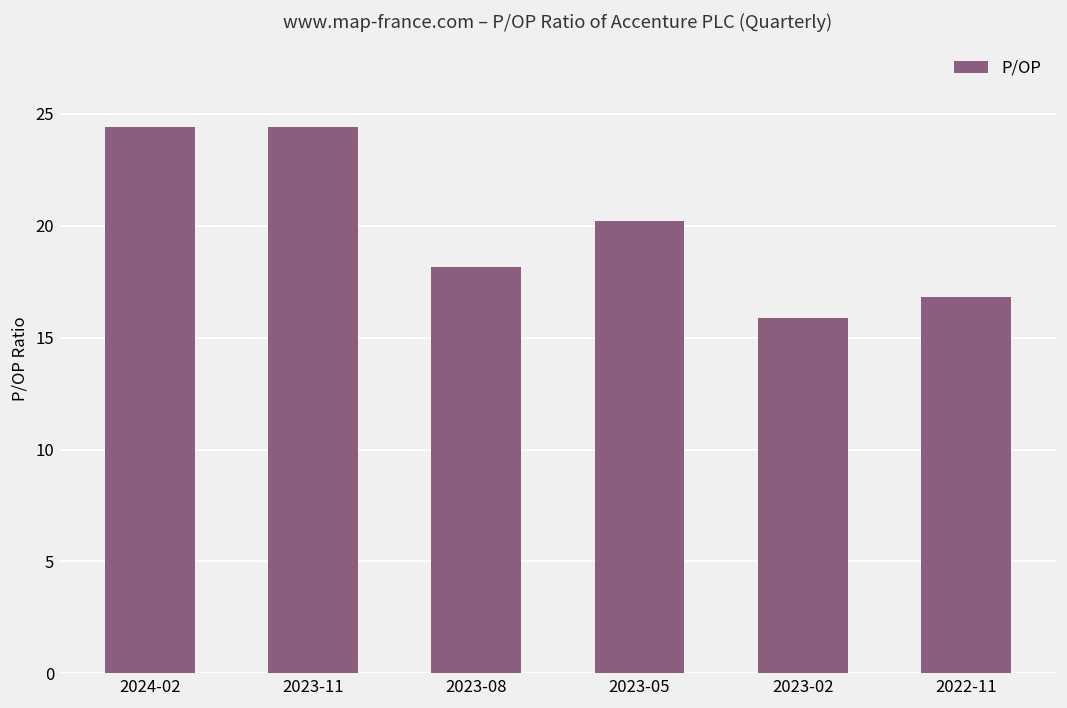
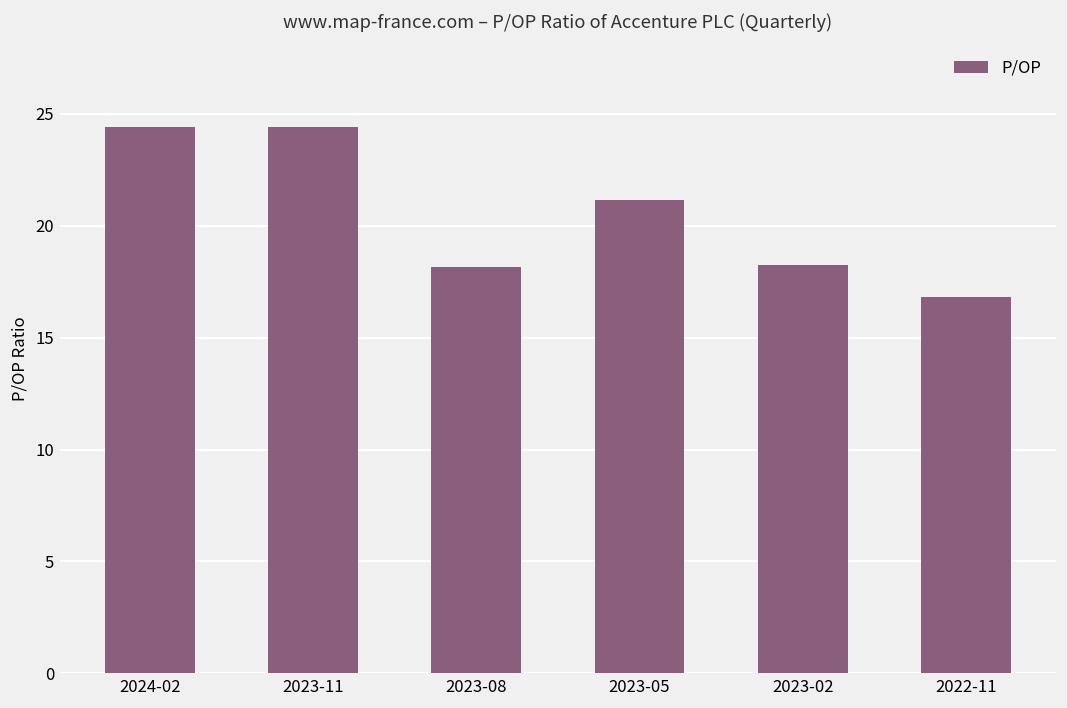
2023-05: 20.2 -> 21.2
2023-02: 15.9 -> 18.2
